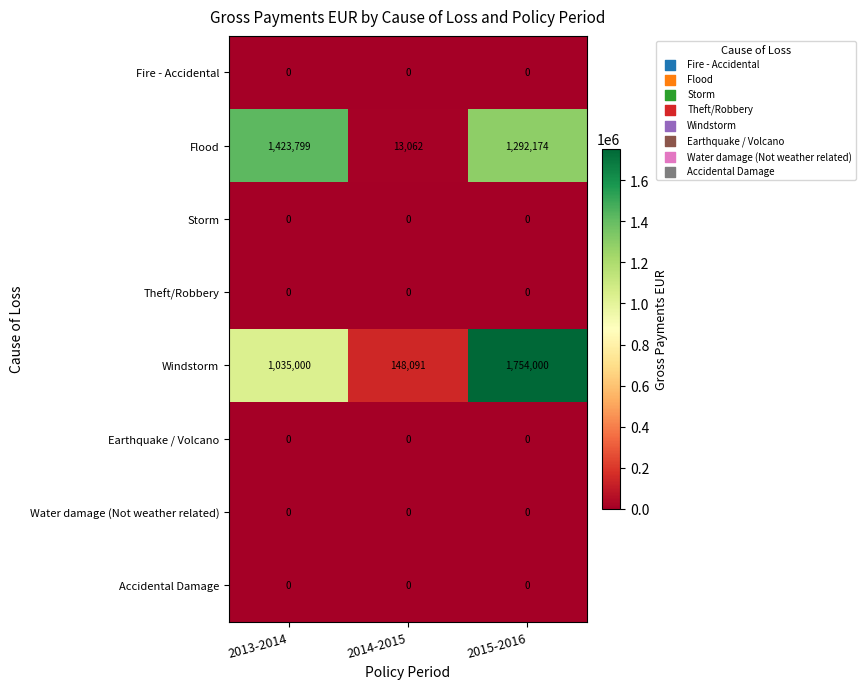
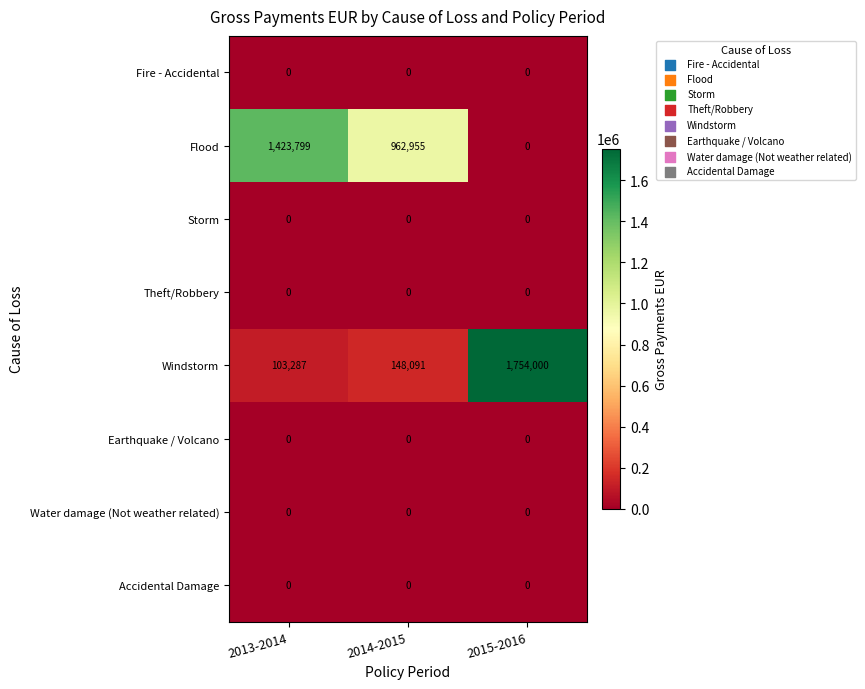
Flood, 2014-2015: 13,062 -> 962,955
Flood, 2015-2016: 1,292,174 -> 0
Windstorm, 2013-2014: 1,035,000 -> 103,287
